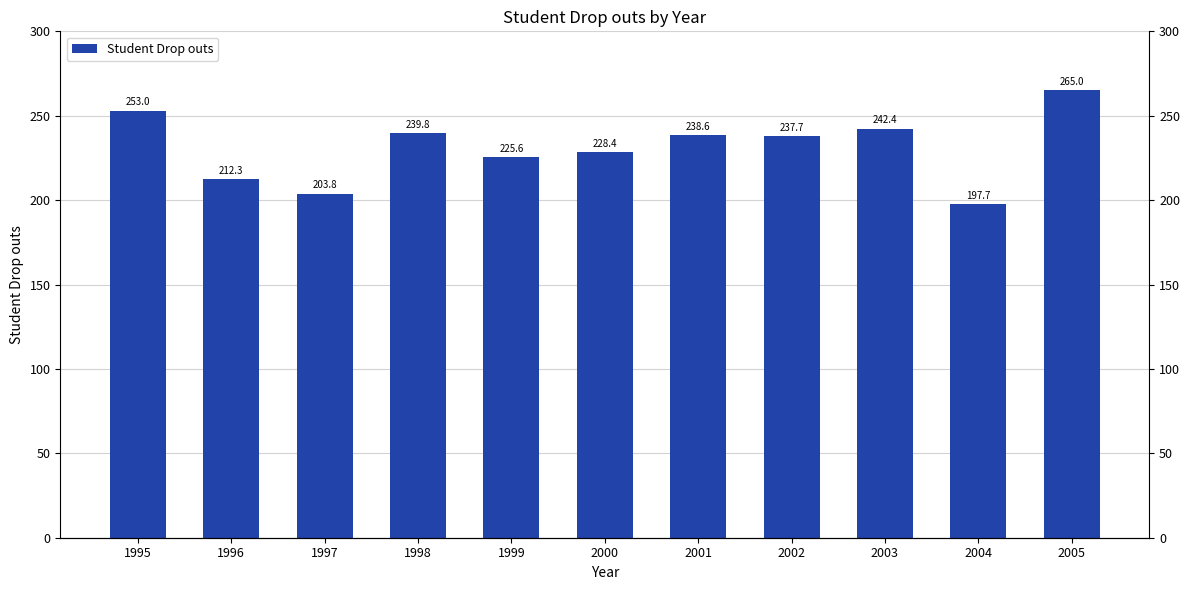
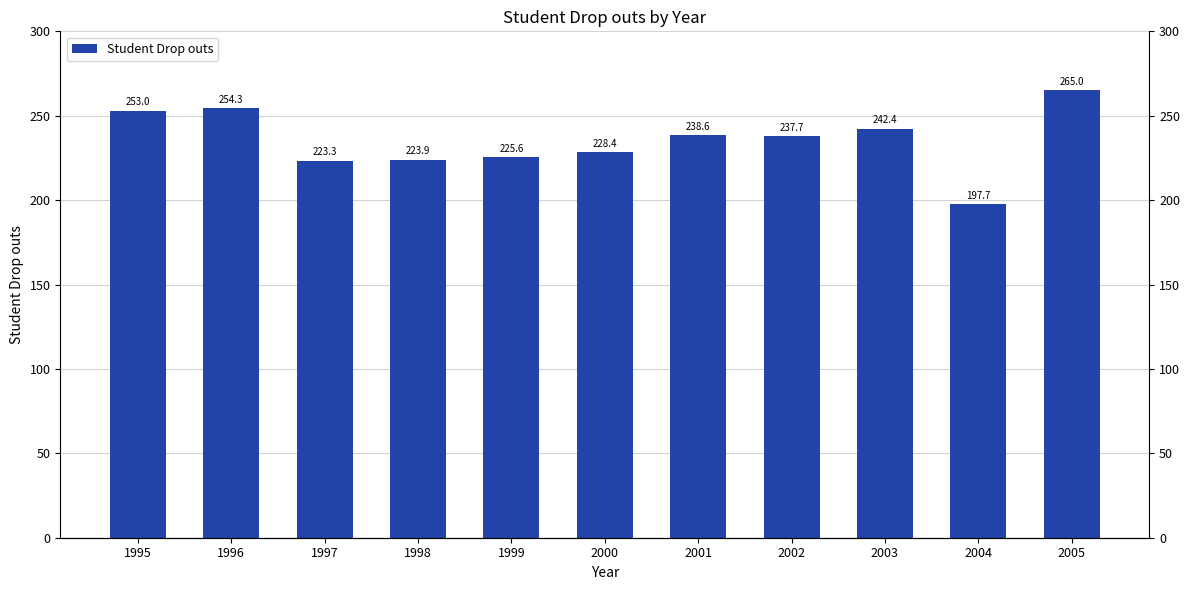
1996: 212.3 -> 254.3
1997: 203.8 -> 223.3
1998: 239.8 -> 223.9
